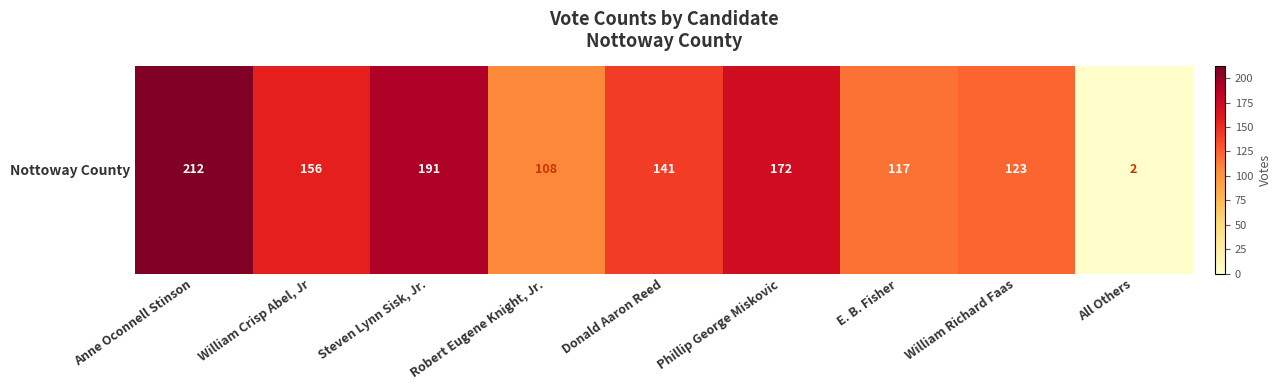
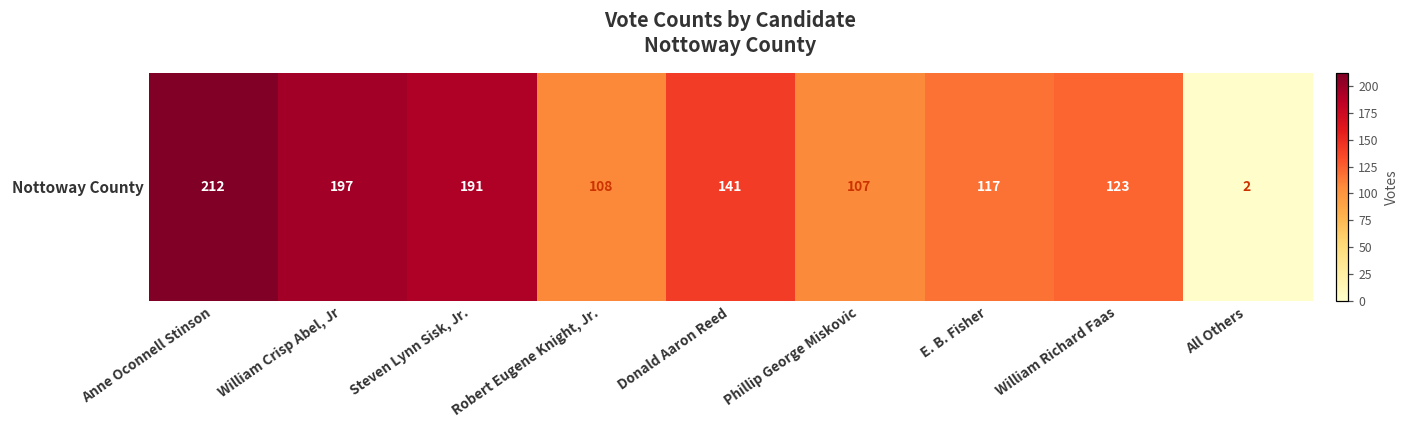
Nottoway County, William Crisp Abel, Jr: 156 -> 197
Nottoway County, Phillip George Miskovic: 172 -> 107
